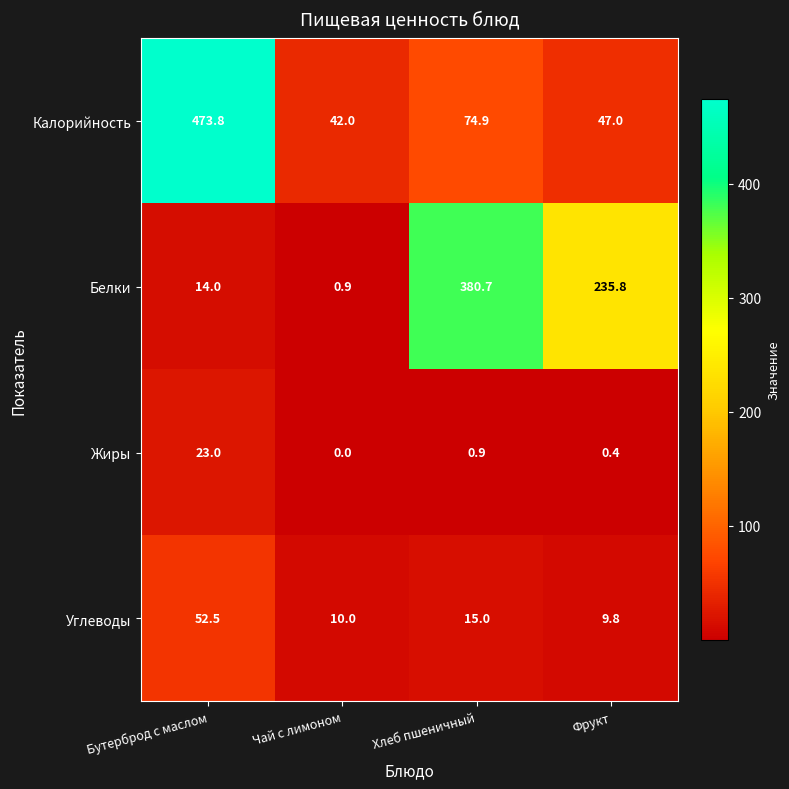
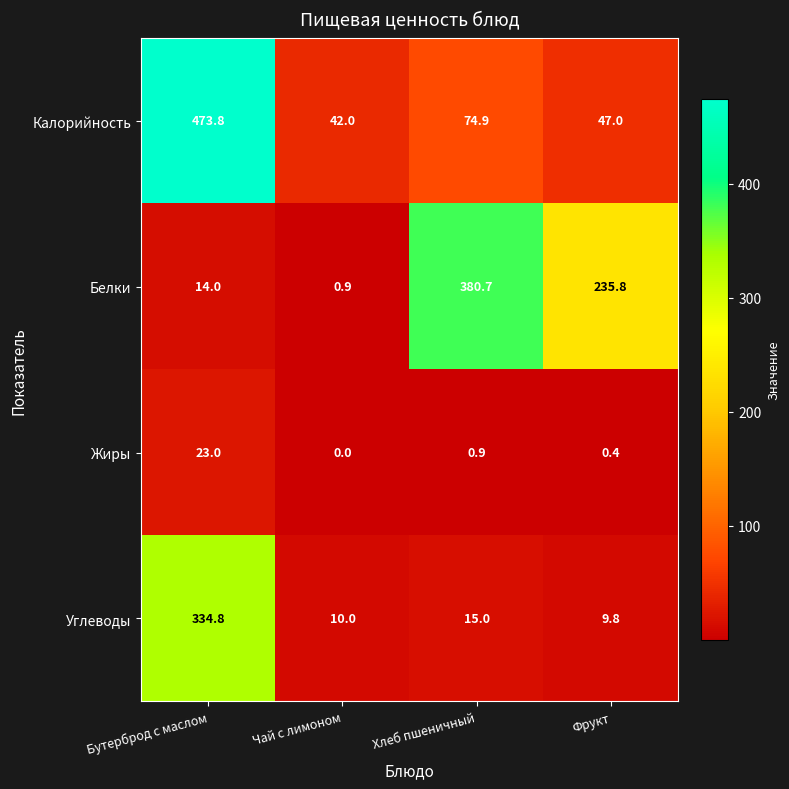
Углеводы, Бутерброд с маслом: 52.5 -> 334.8
